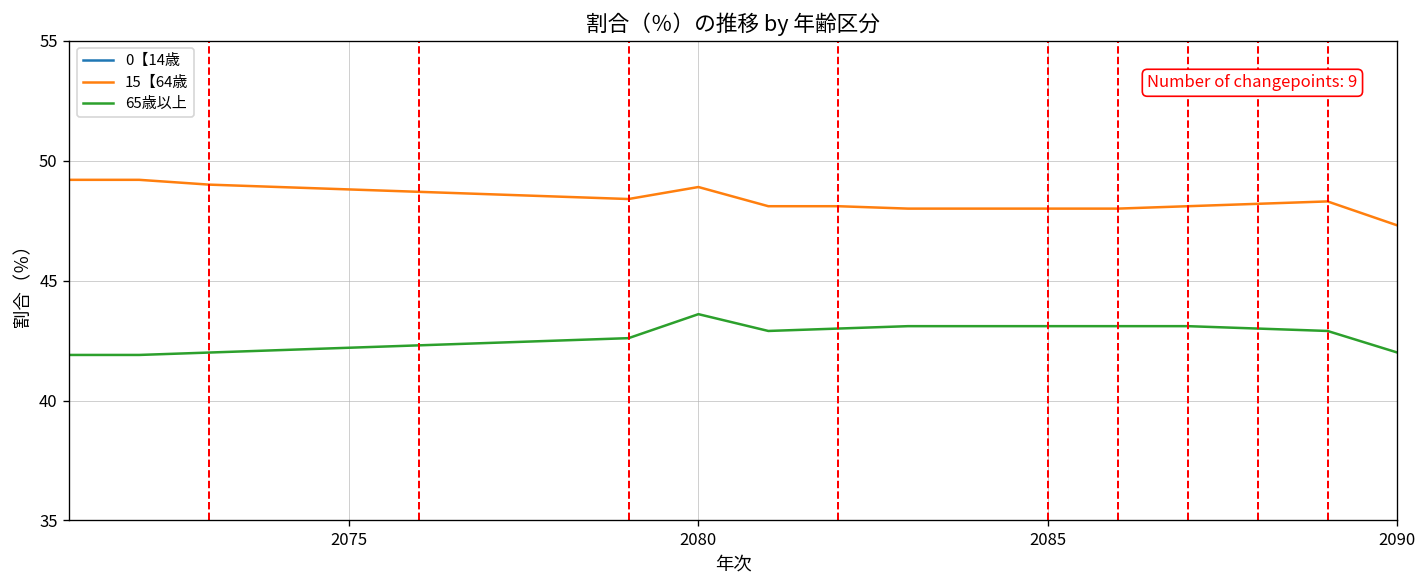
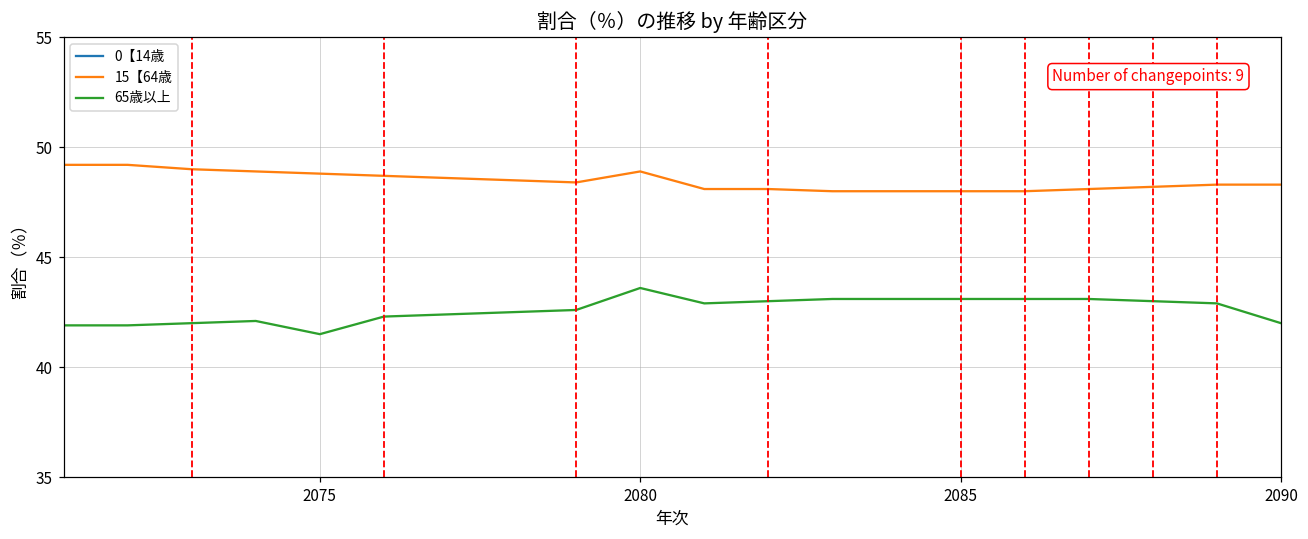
65歳以上, 2075: 42.2 -> 41.5
15【64歳, 2090: 47.3 -> 48.3
